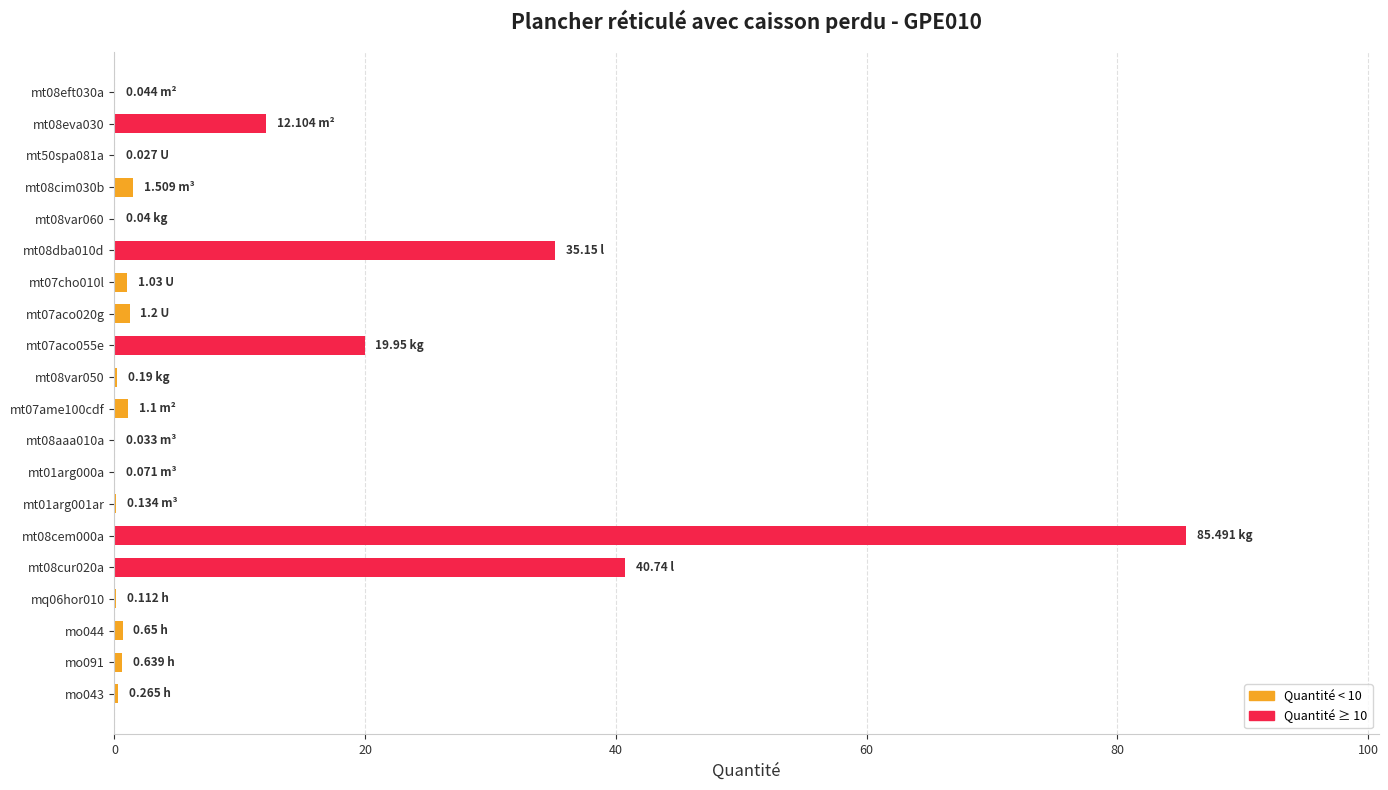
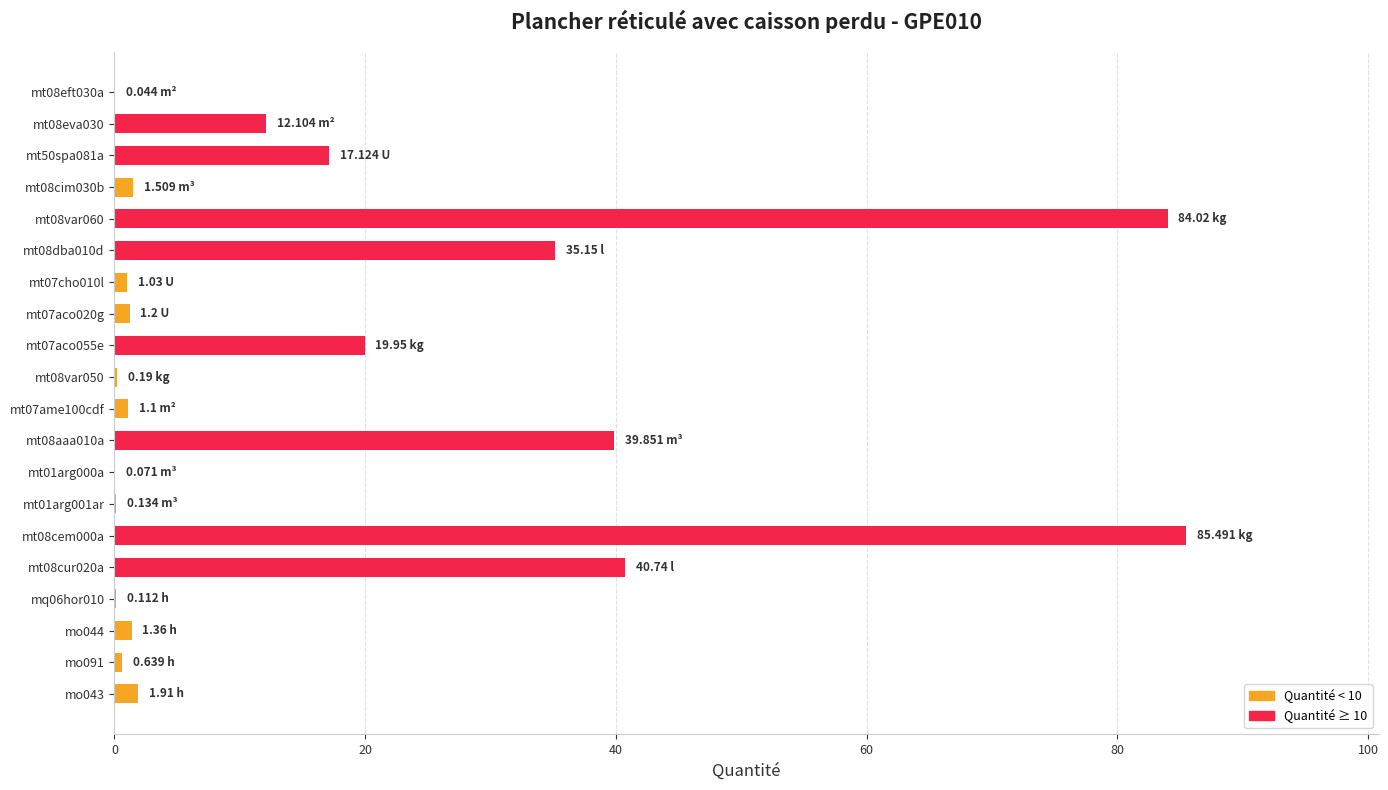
mt50spa081a: 0.027 -> 17.124
mt08var060: 0.04 -> 84.02
mt08aaa010a: 0.033 -> 39.851
mo044: 0.65 -> 1.36
mo043: 0.265 -> 1.91
